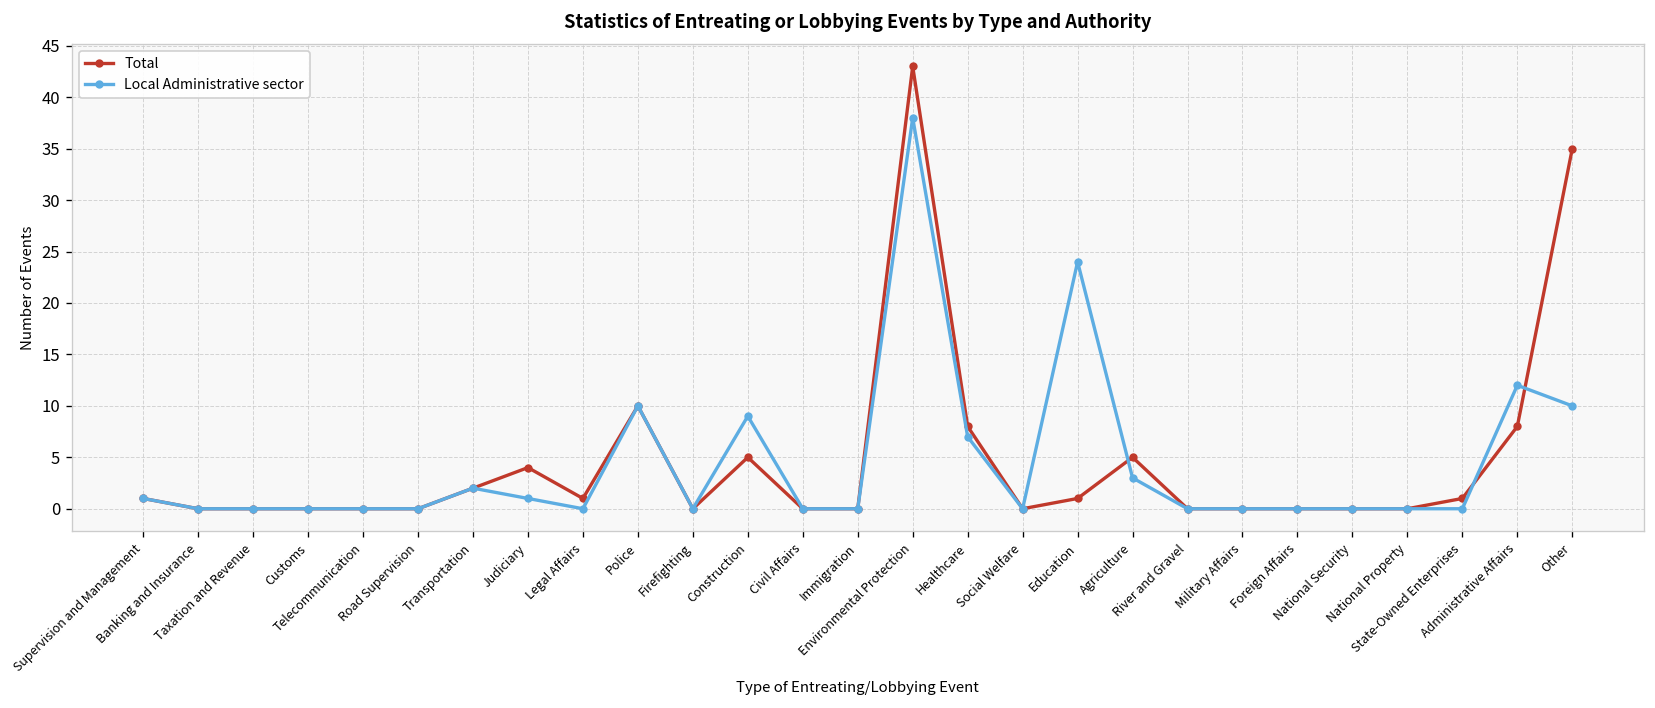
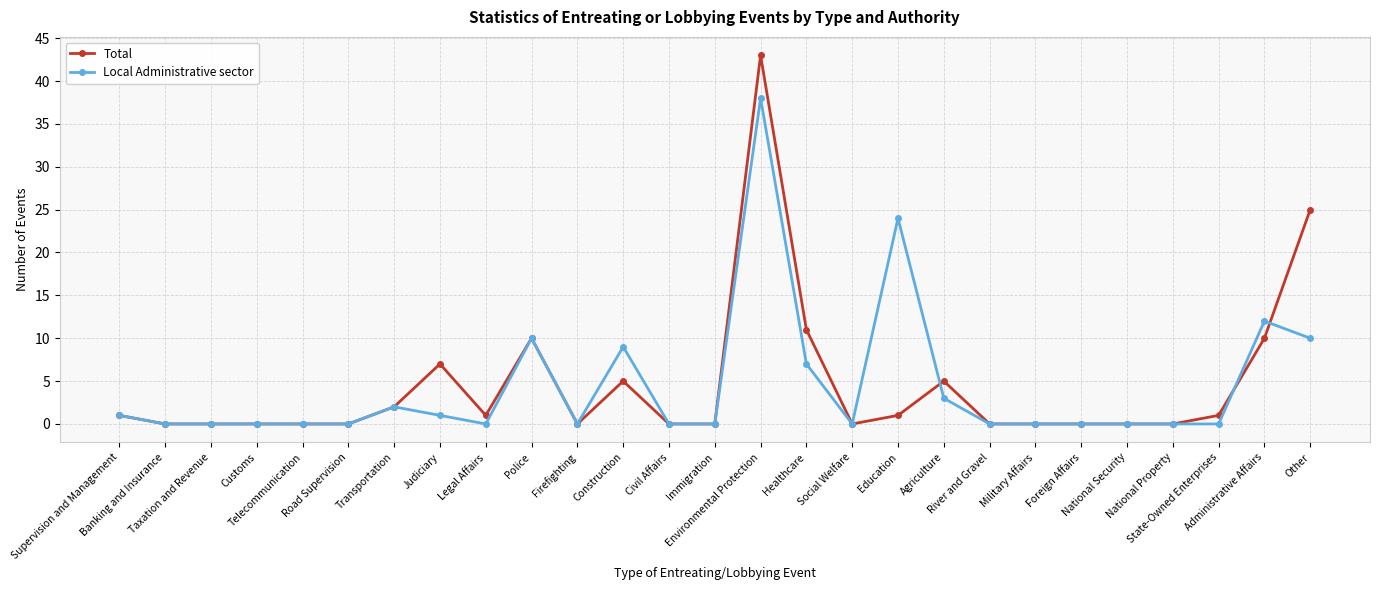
Total, Judiciary: 4 -> 7
Total, Healthcare: 8 -> 11
Total, Administrative Affairs: 8 -> 10
Total, Other: 35 -> 25
